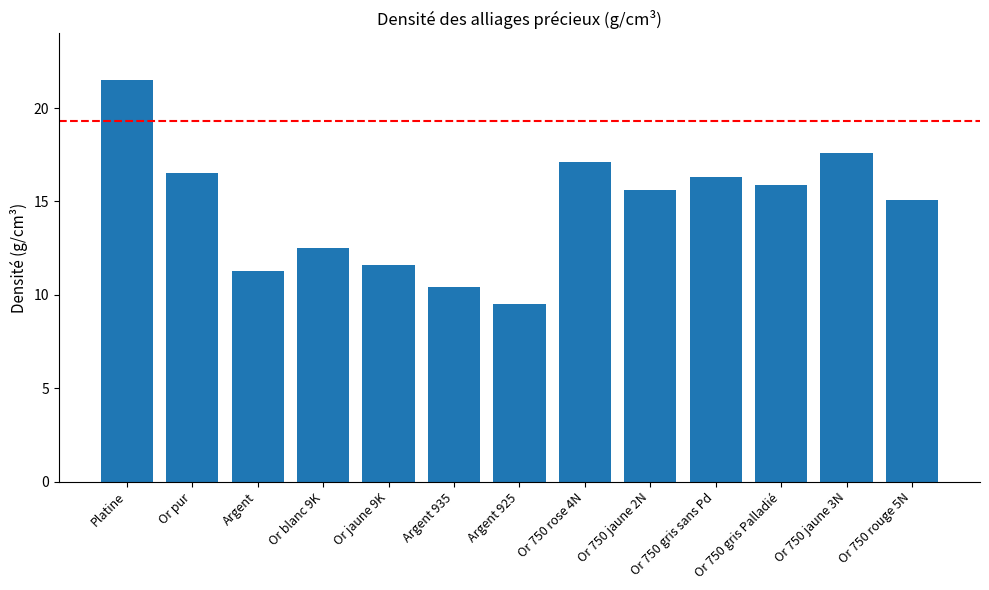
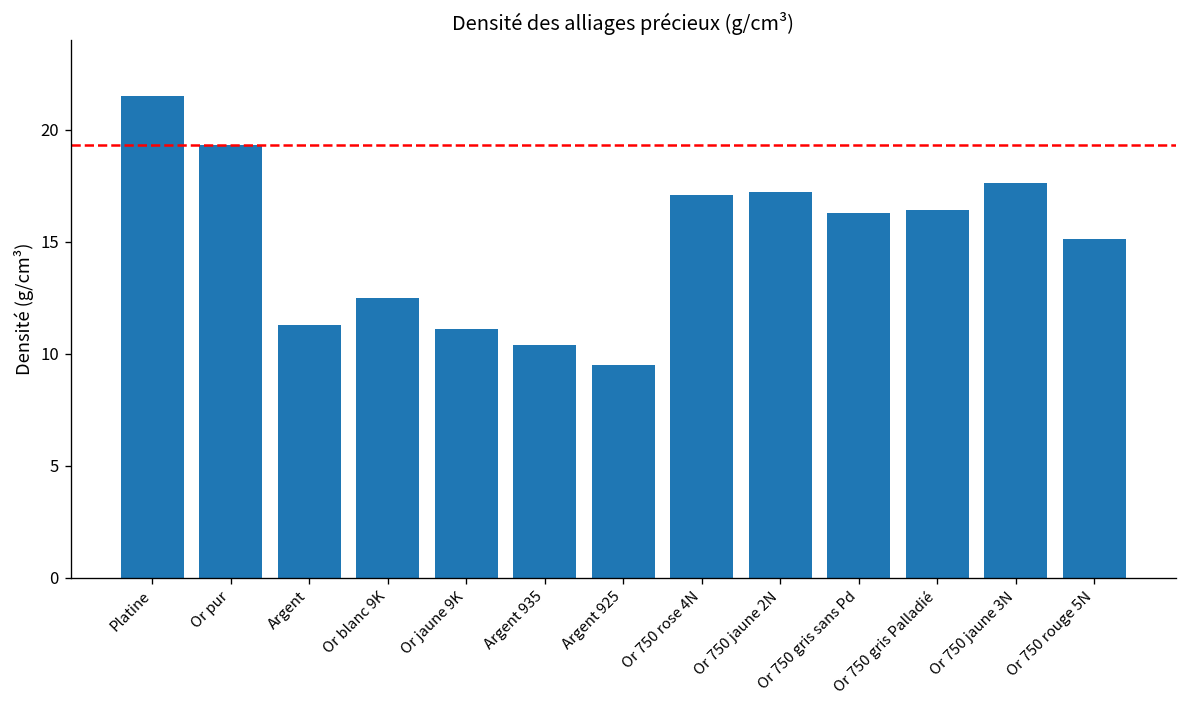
Or pur: 16.5 -> 19.3
Or jaune 9K: 11.6 -> 11.1
Or 750 jaune 2N: 15.6 -> 17.2
Or 750 gris Palladié: 15.9 -> 16.4
